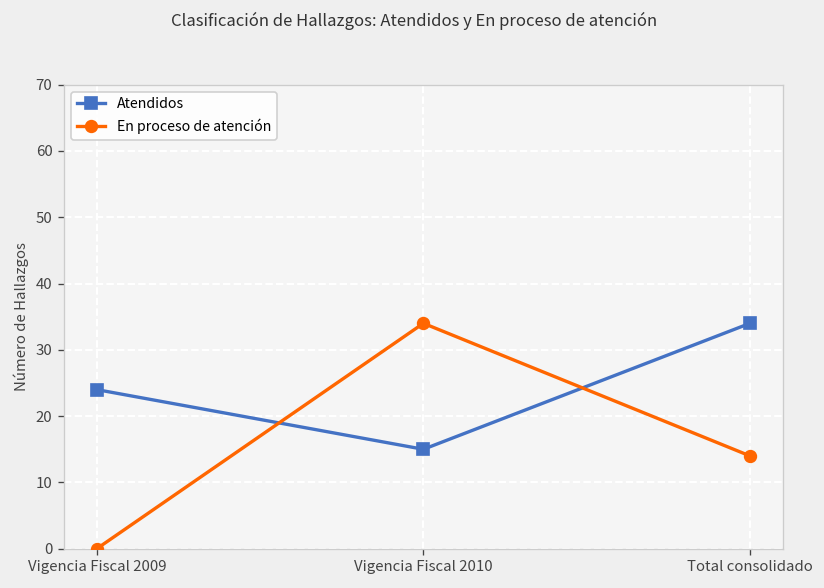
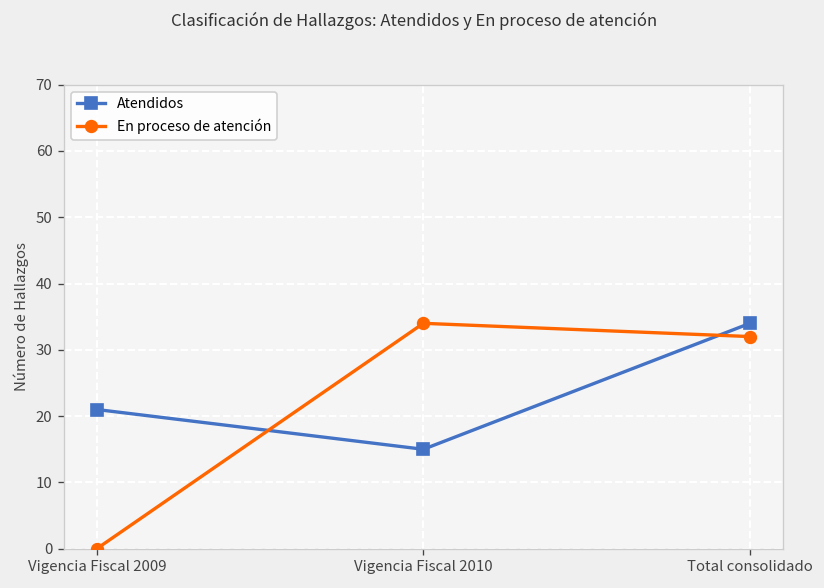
Atendidos, Vigencia Fiscal 2009: 24 -> 21
En proceso de atención, Total consolidado: 14 -> 32
